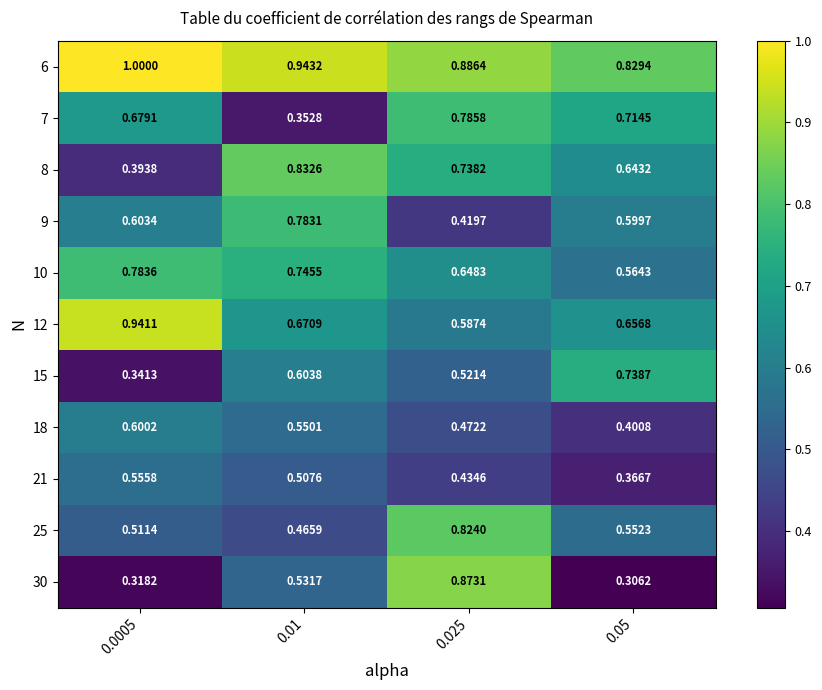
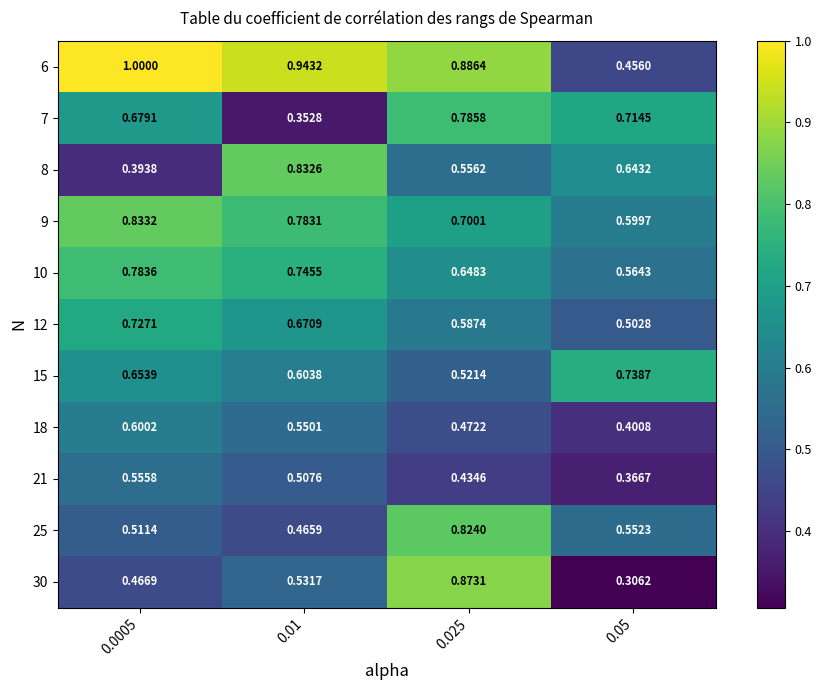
6, 0.05: 0.8294 -> 0.4560
8, 0.025: 0.7382 -> 0.5562
9, 0.0005: 0.6034 -> 0.8332
9, 0.025: 0.4197 -> 0.7001
12, 0.0005: 0.9411 -> 0.7271
12, 0.05: 0.6568 -> 0.5028
15, 0.0005: 0.3413 -> 0.6539
30, 0.0005: 0.3182 -> 0.4669
